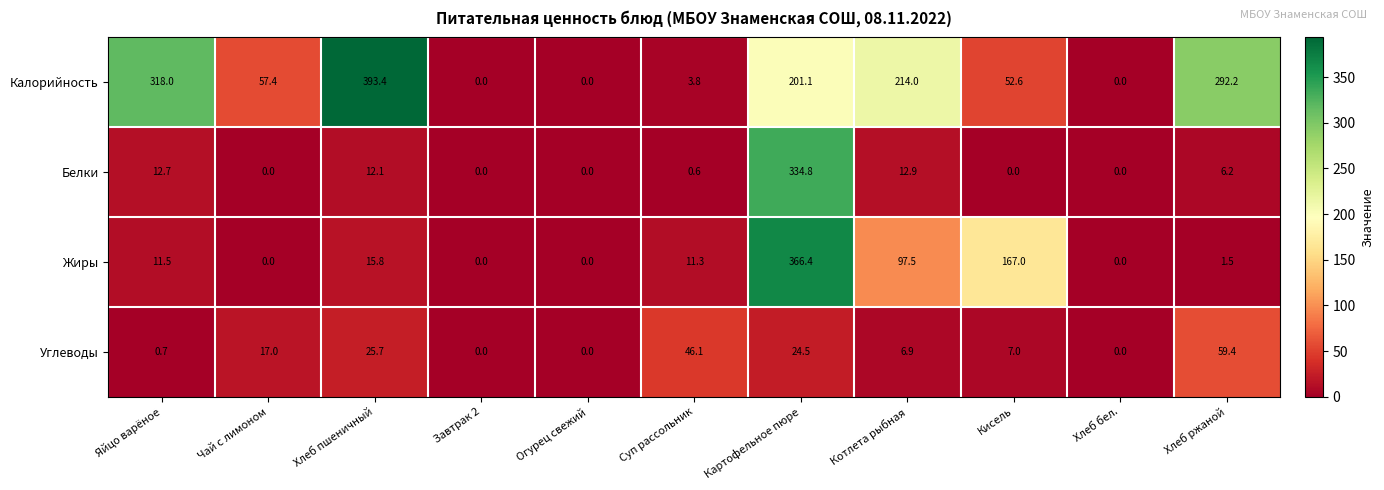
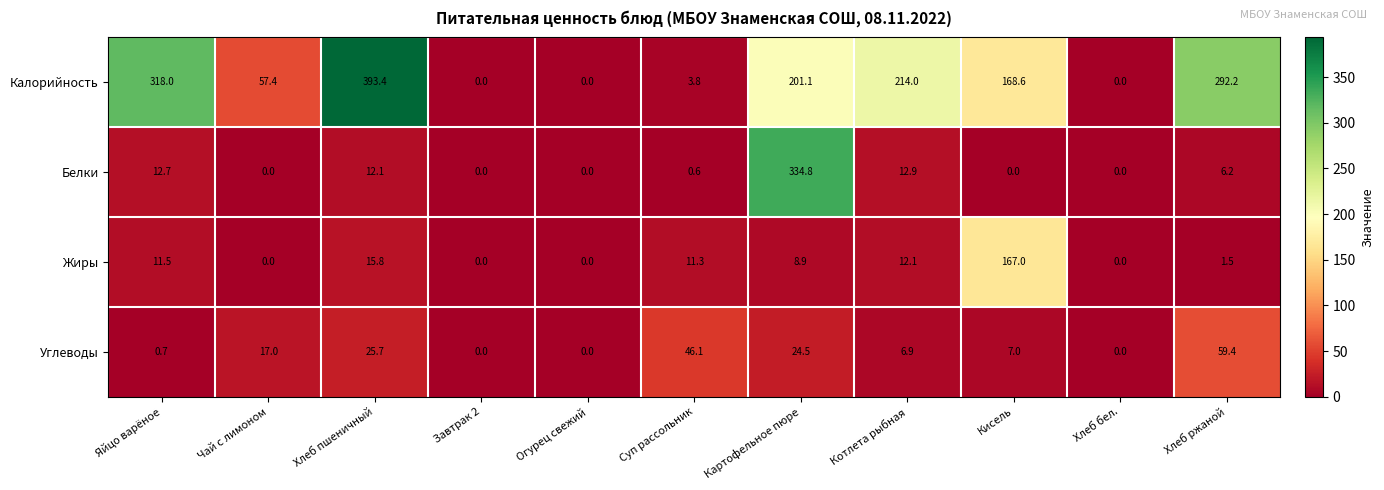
Калорийность, Кисель: 52.6 -> 168.6
Жиры, Картофельное пюре: 366.4 -> 8.9
Жиры, Котлета рыбная: 97.5 -> 12.1
